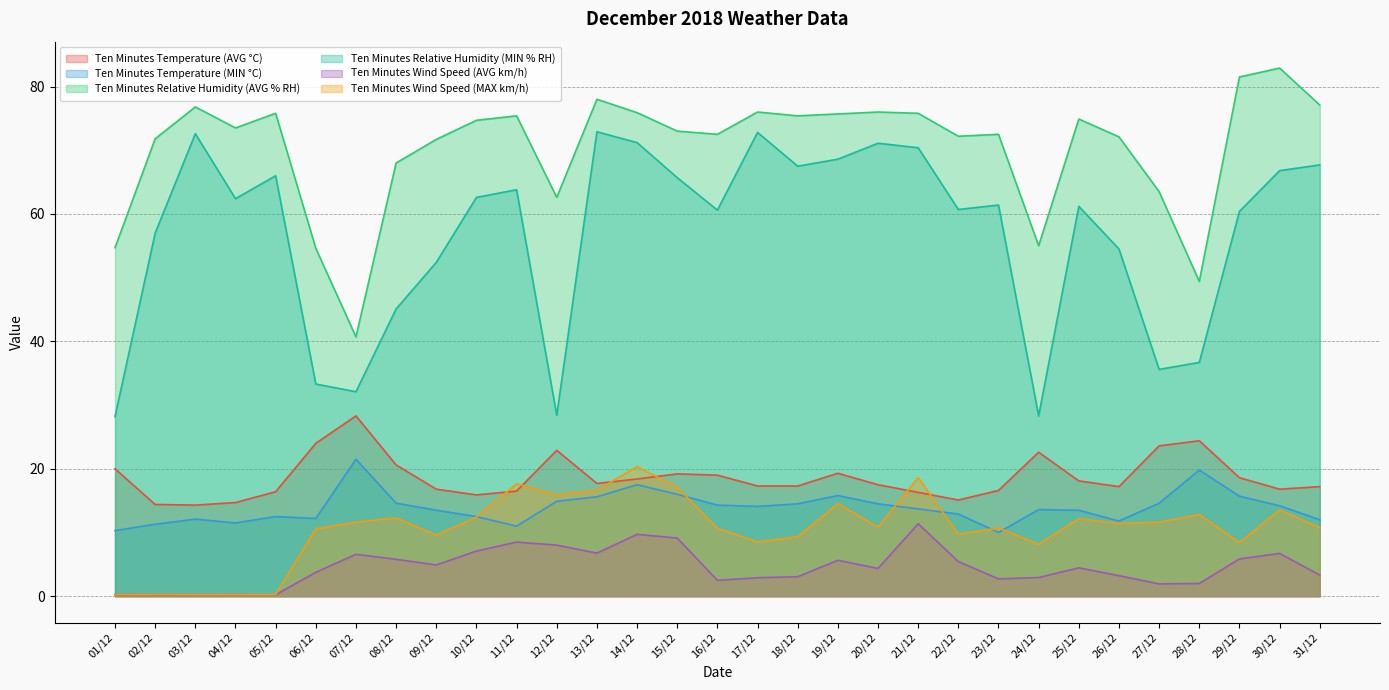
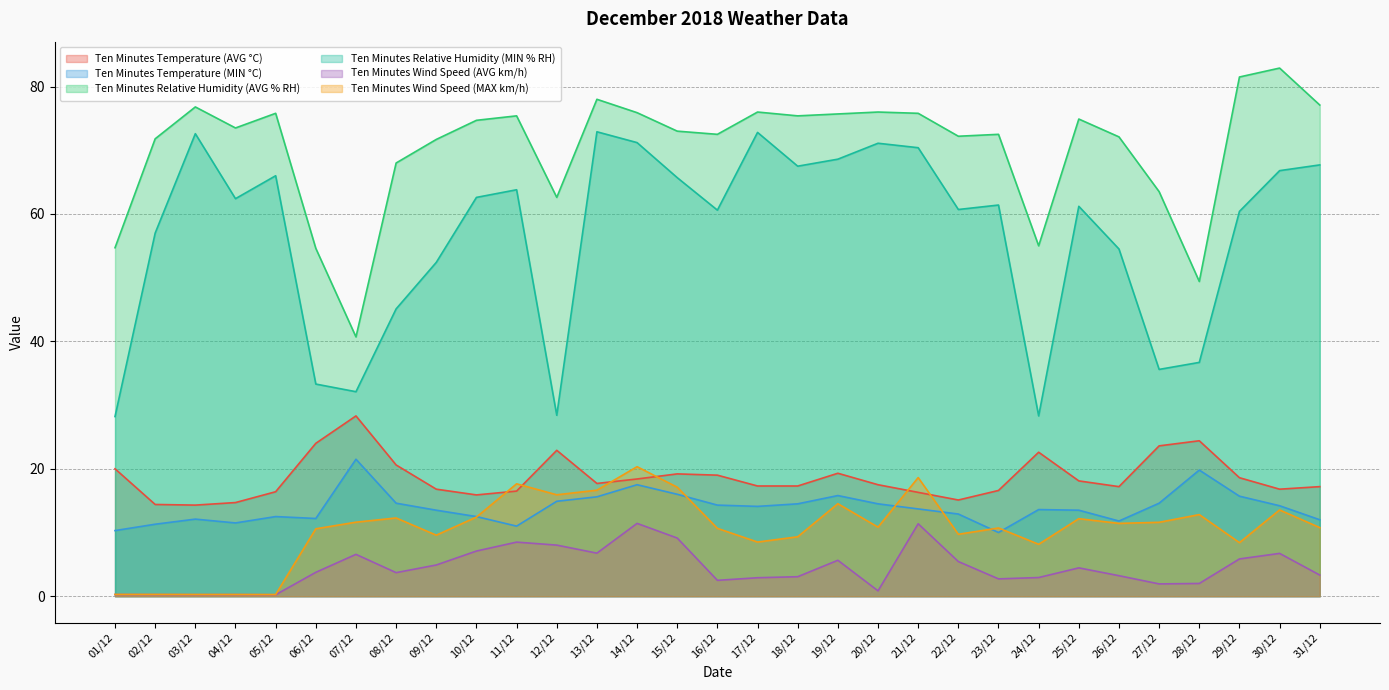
Ten Minutes Wind Speed (AVG km/h), 08/12: 6 -> 4
Ten Minutes Wind Speed (AVG km/h), 14/12: 10 -> 11
Ten Minutes Wind Speed (AVG km/h), 20/12: 4 -> 1
